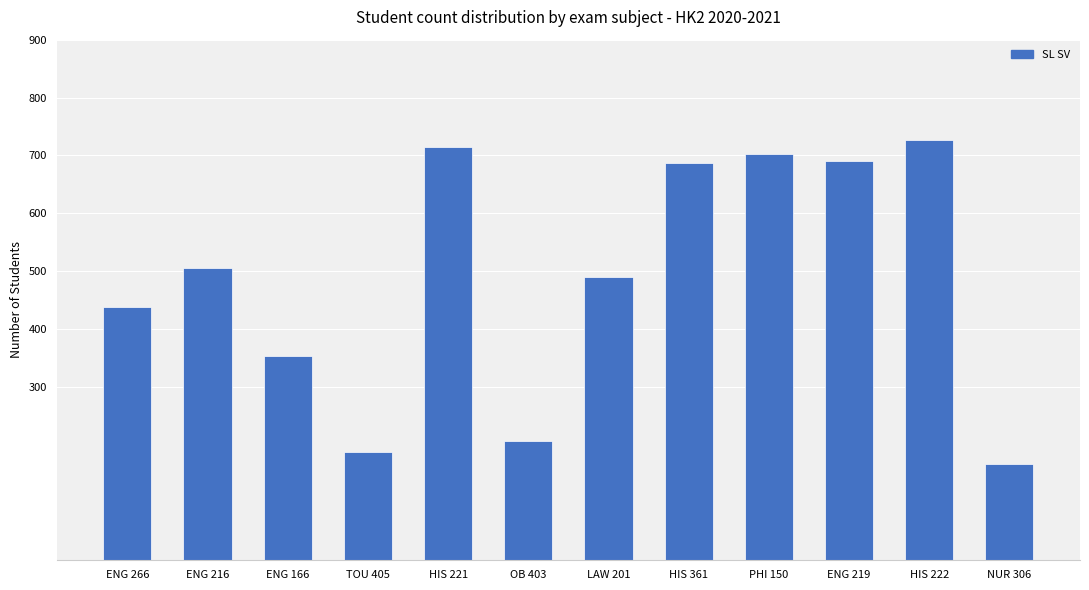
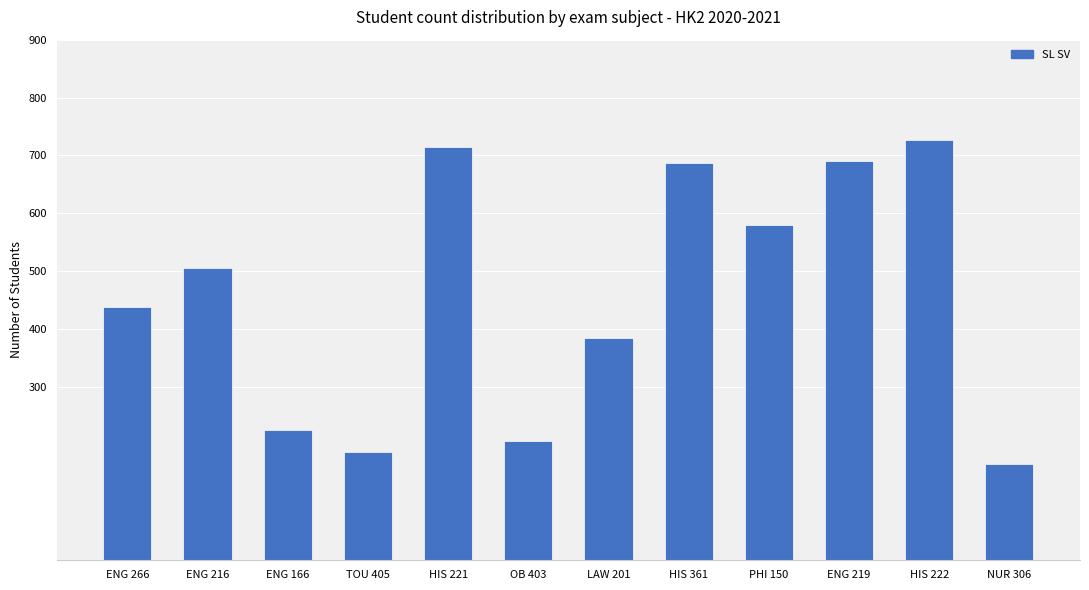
ENG 166: 350 -> 230
LAW 201: 490 -> 390
PHI 150: 700 -> 580
